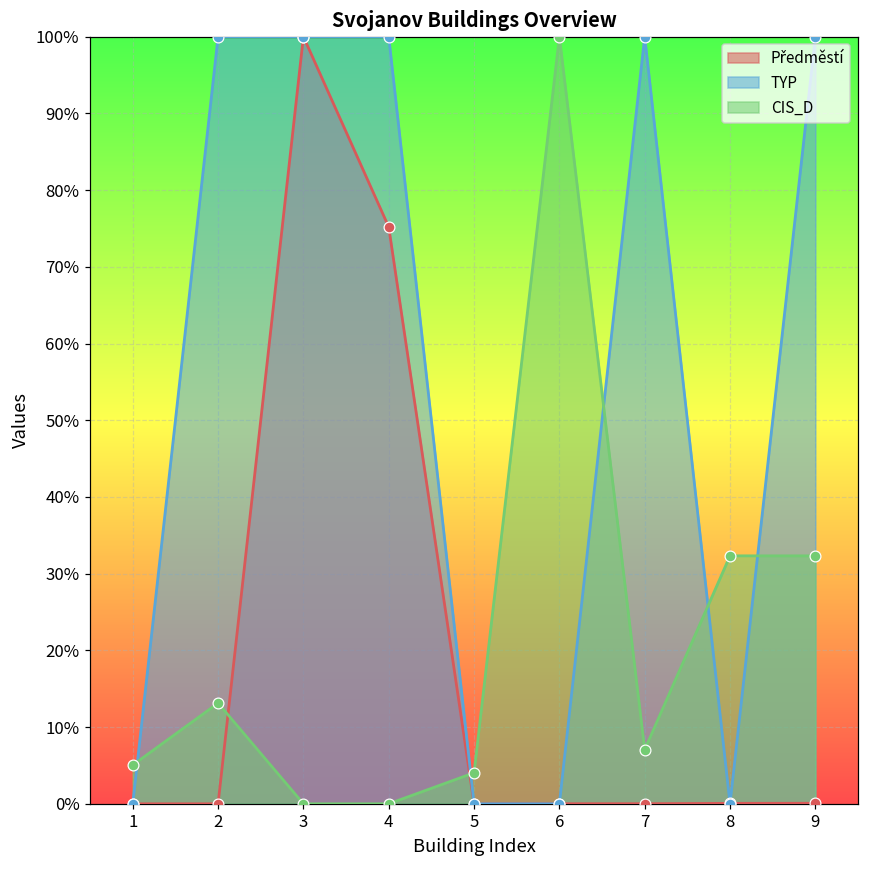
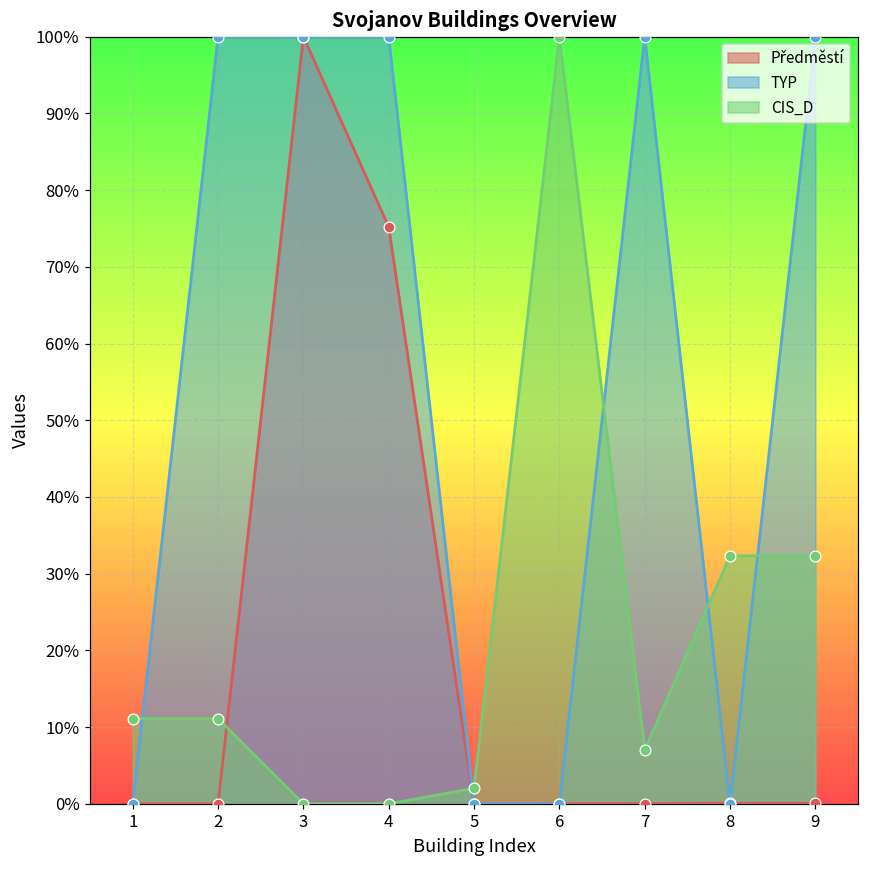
CIS_D, 1: 5% -> 11%
CIS_D, 2: 13% -> 11%
CIS_D, 5: 4% -> 2%
